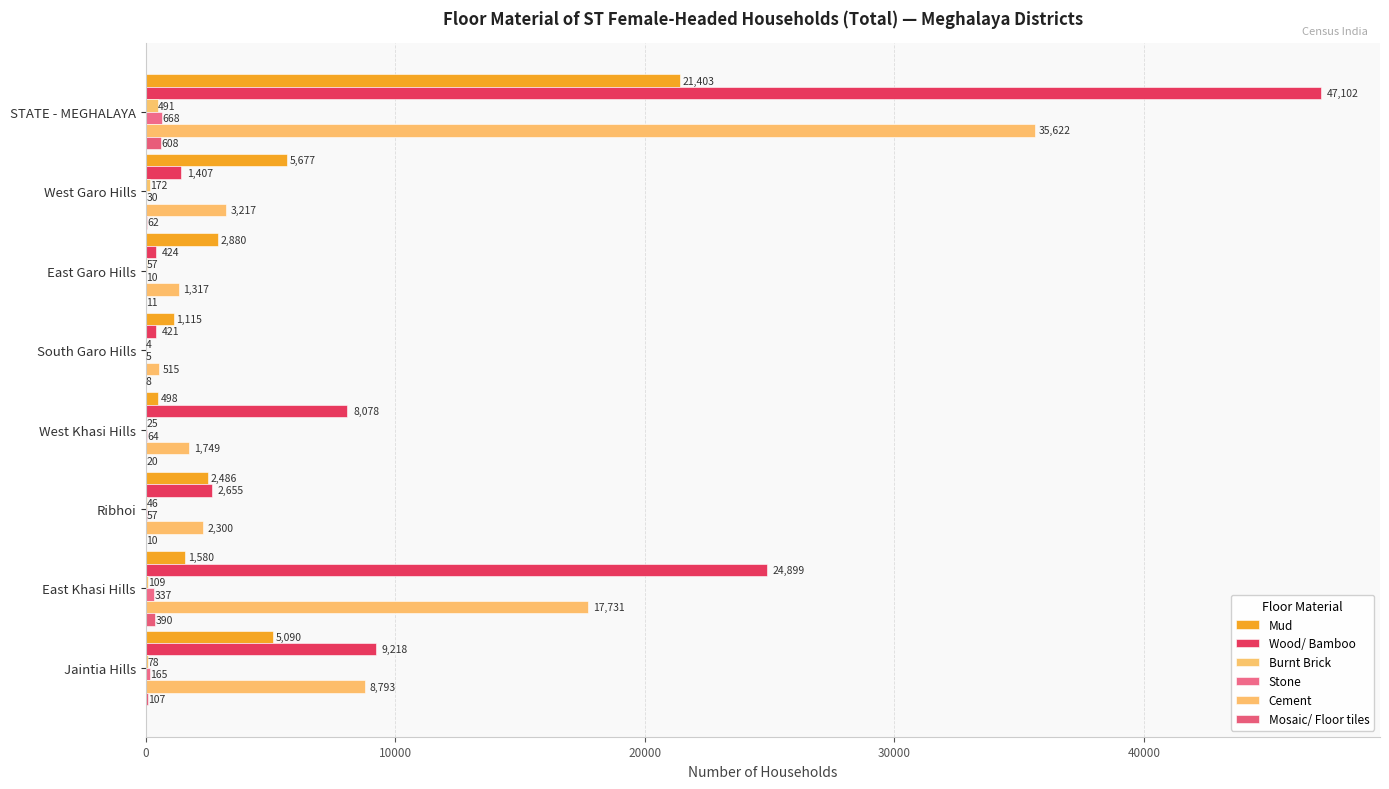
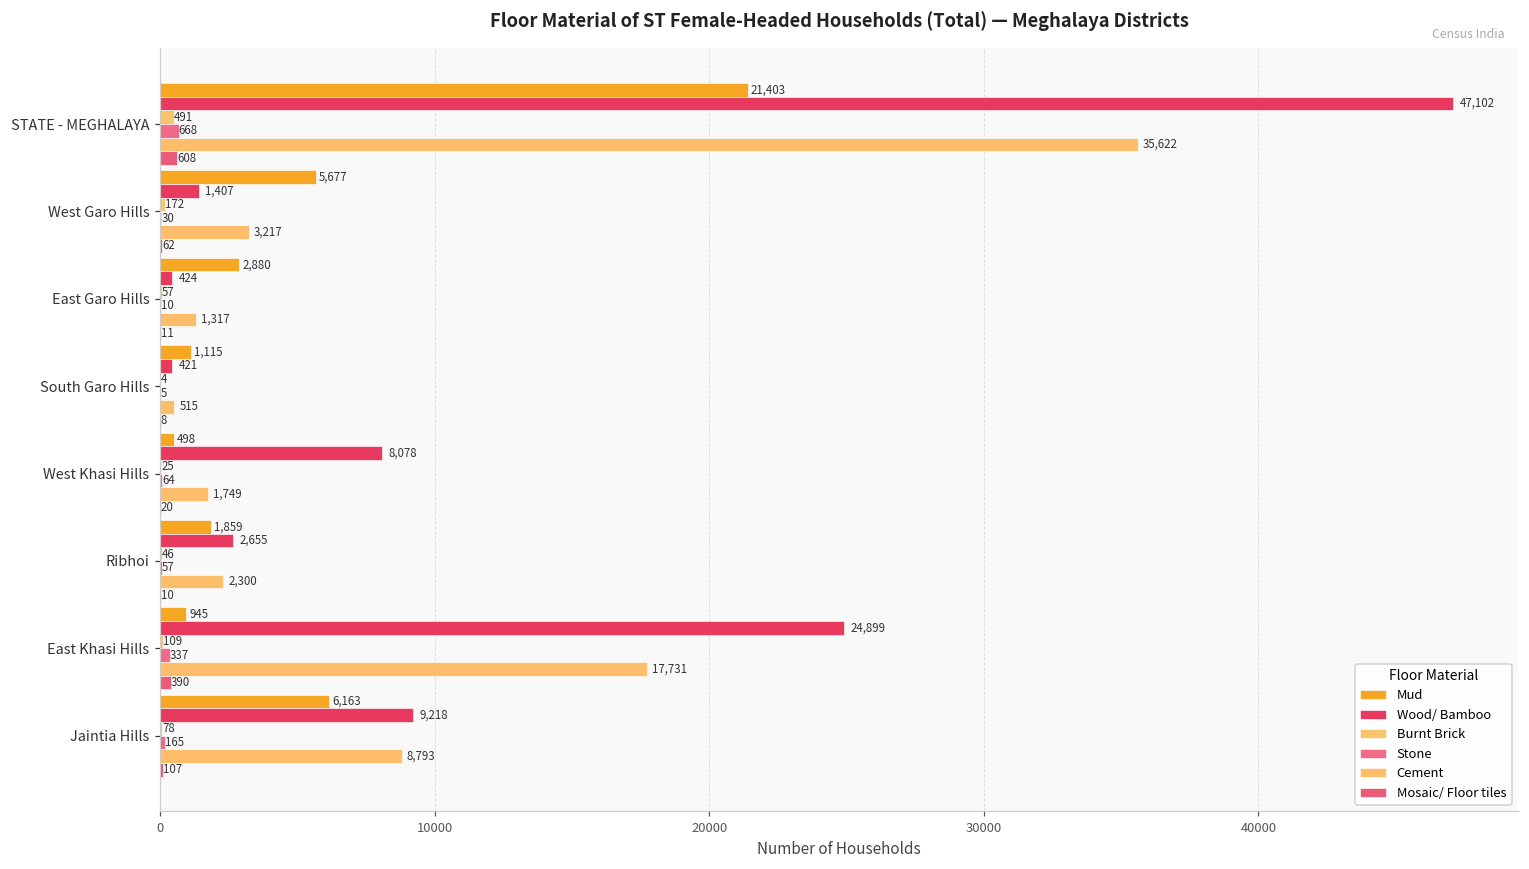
Mud, Ribhoi: 2,486 -> 1,859
Mud, East Khasi Hills: 1,580 -> 945
Mud, Jaintia Hills: 5,090 -> 6,163
